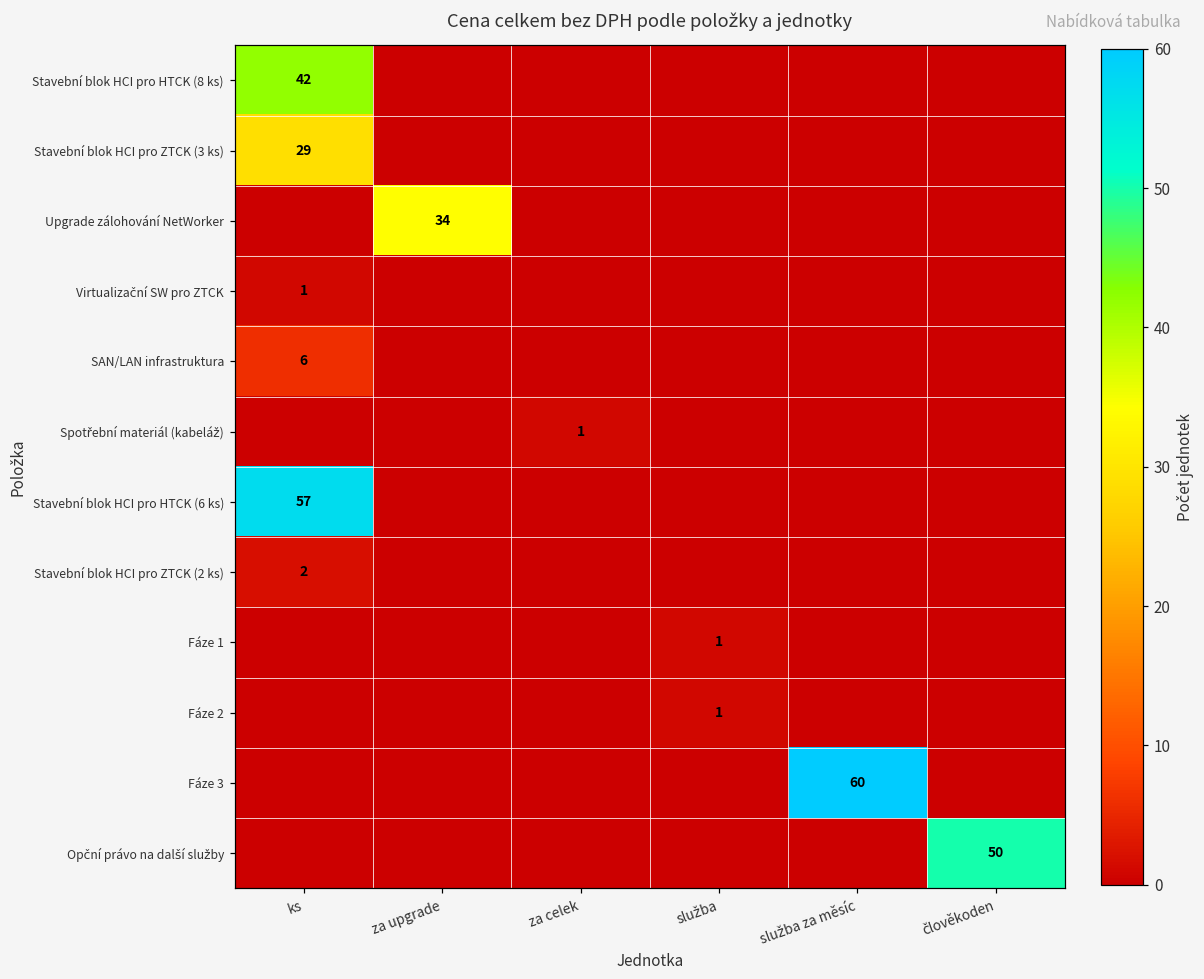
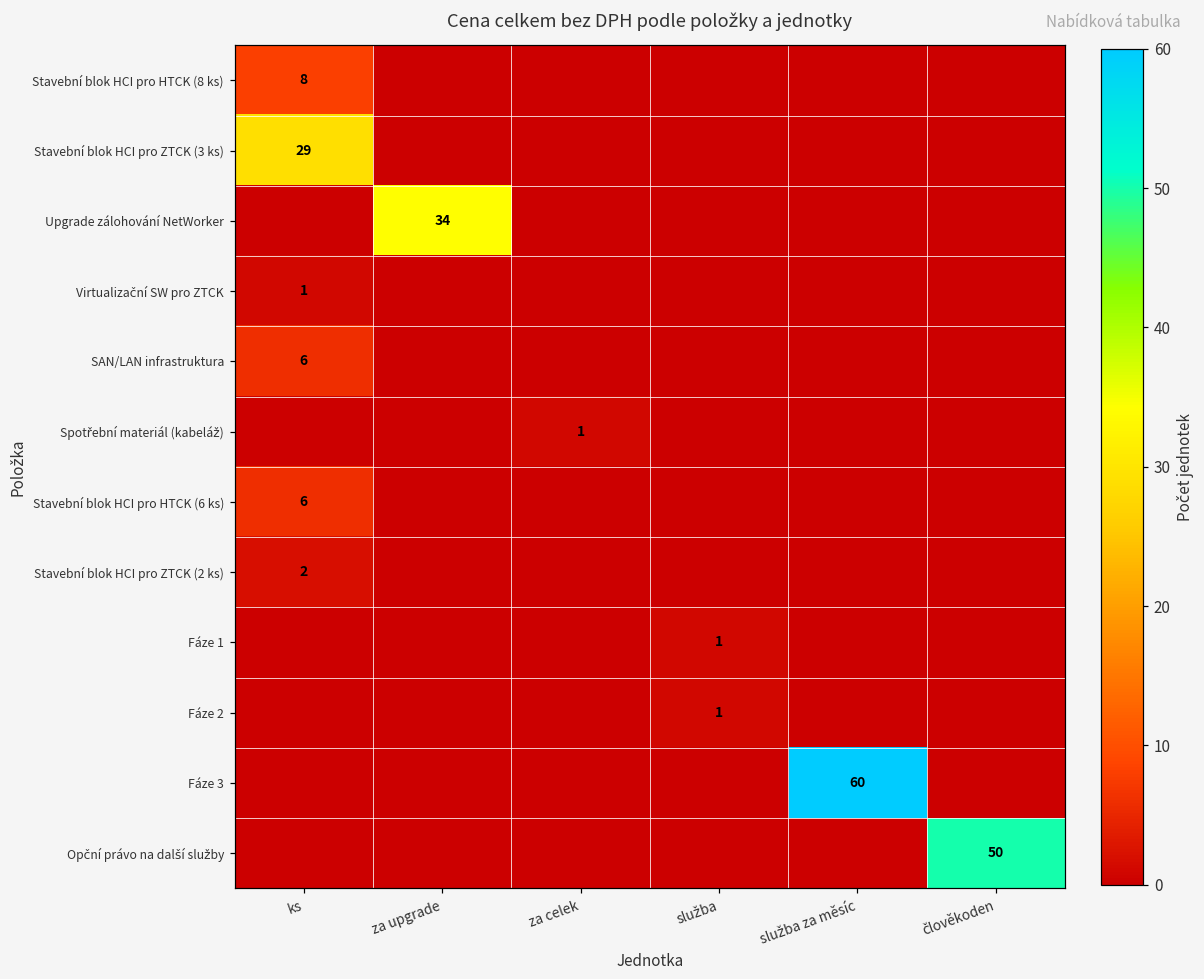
Stavební blok HCI pro HTCK (8 ks), ks: 42 -> 8
Stavební blok HCI pro HTCK (6 ks), ks: 57 -> 6
